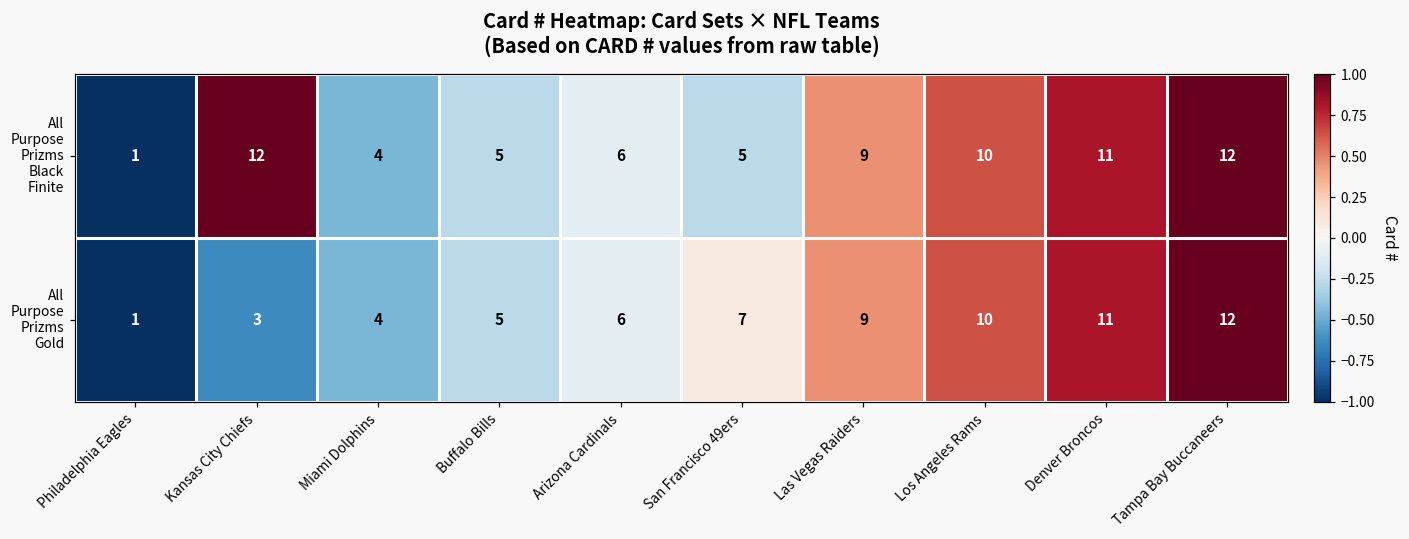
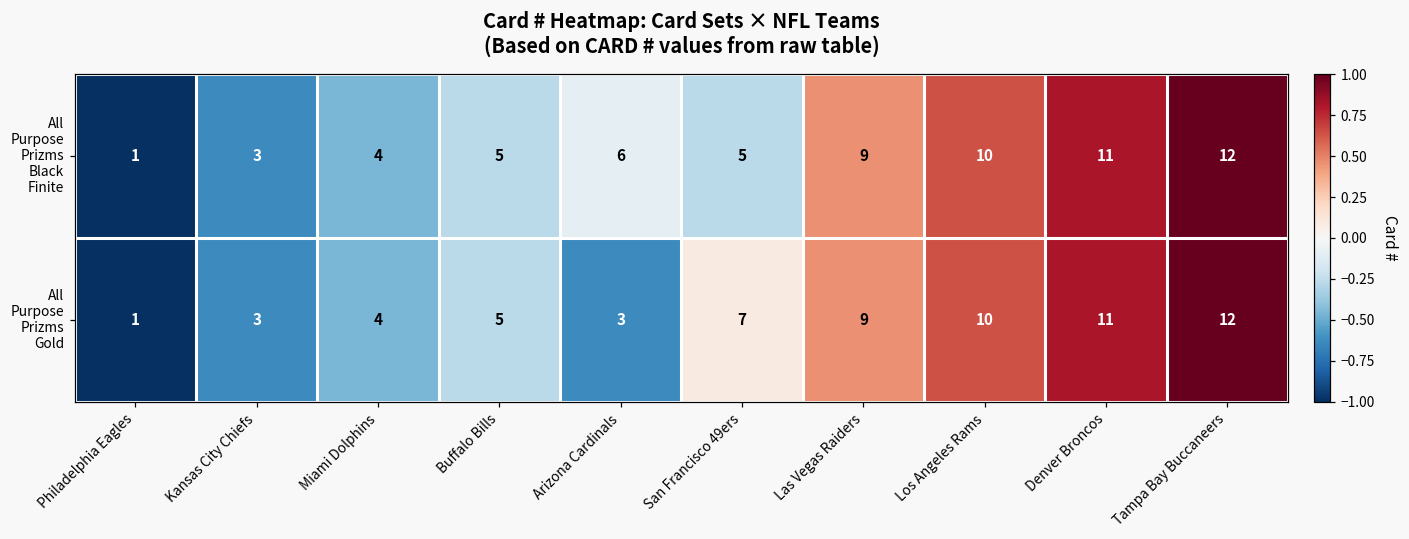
All Purpose Prizms Black Finite, Kansas City Chiefs: 12 -> 3
All Purpose Prizms Gold, Arizona Cardinals: 6 -> 3
